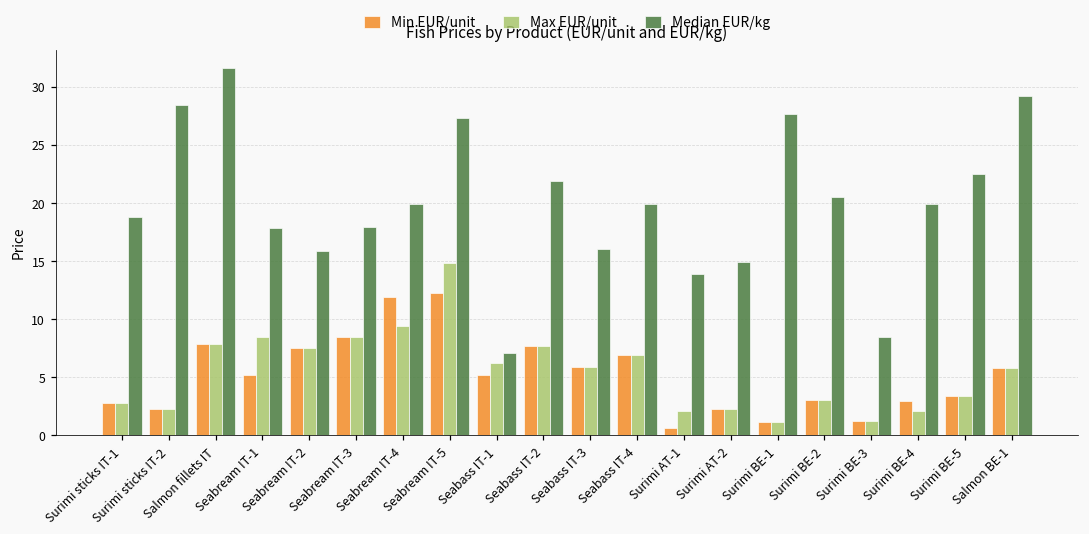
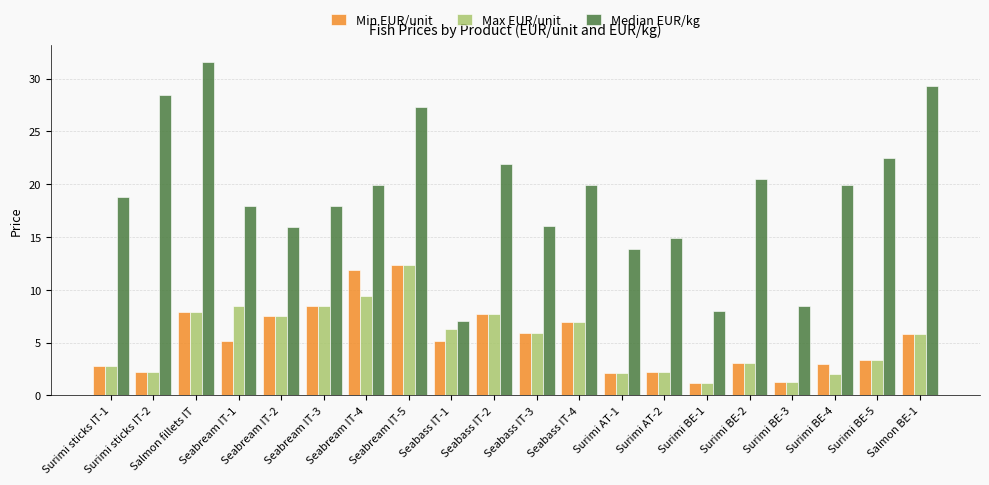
Max EUR/unit, Seabream IT-5: 14.8 -> 12.3
Min EUR/unit, Surimi AT-1: 0.6 -> 2.1
Median EUR/kg, Surimi BE-1: 27.7 -> 8.0
